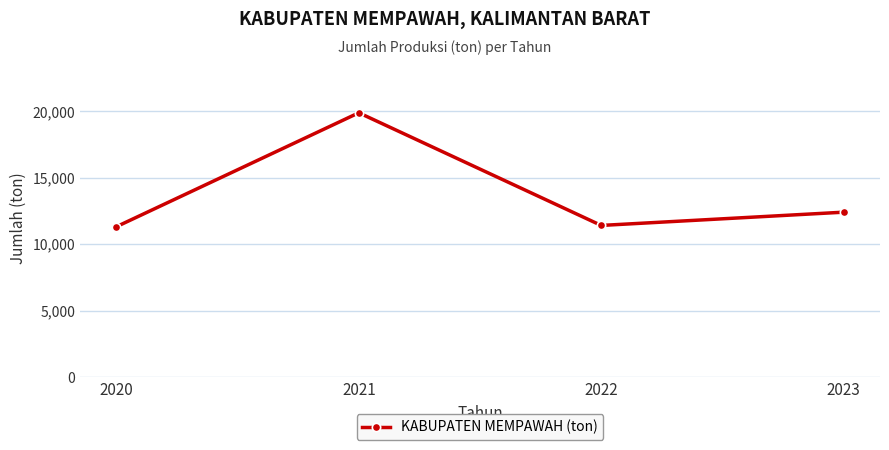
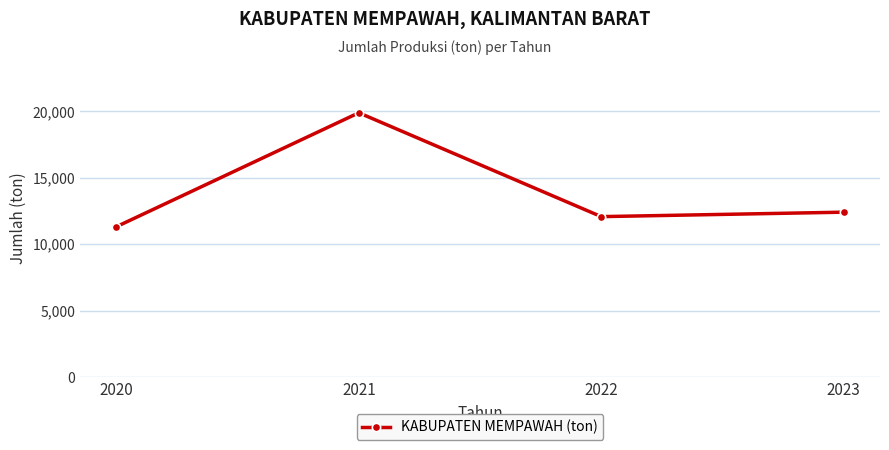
2022: 11,400 -> 12,100
